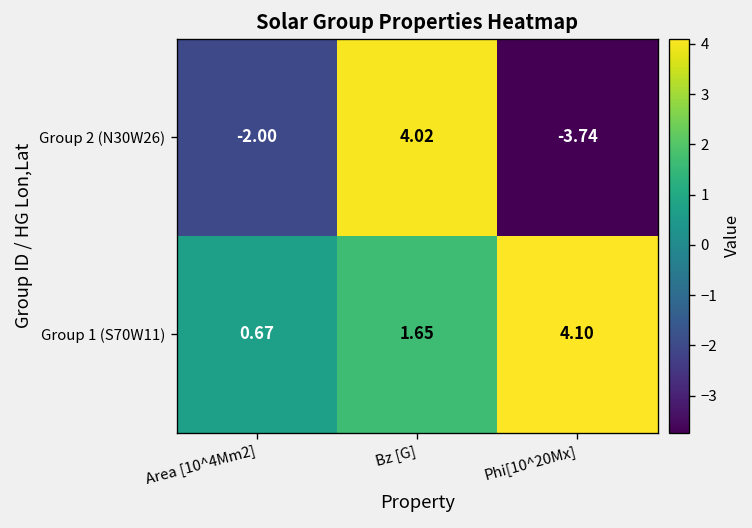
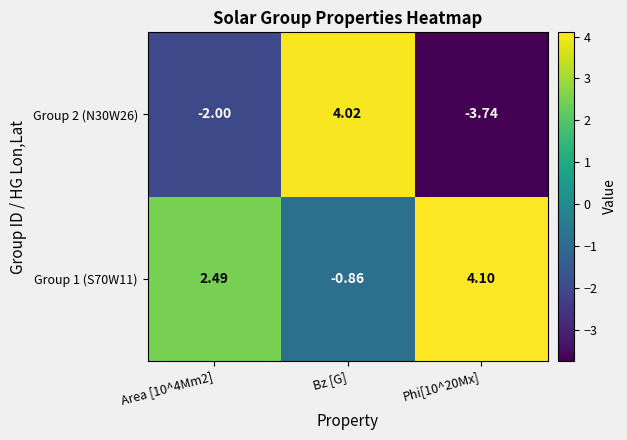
Group 1 (S70W11), Area [10^4Mm2]: 0.67 -> 2.49
Group 1 (S70W11), Bz [G]: 1.65 -> -0.86
